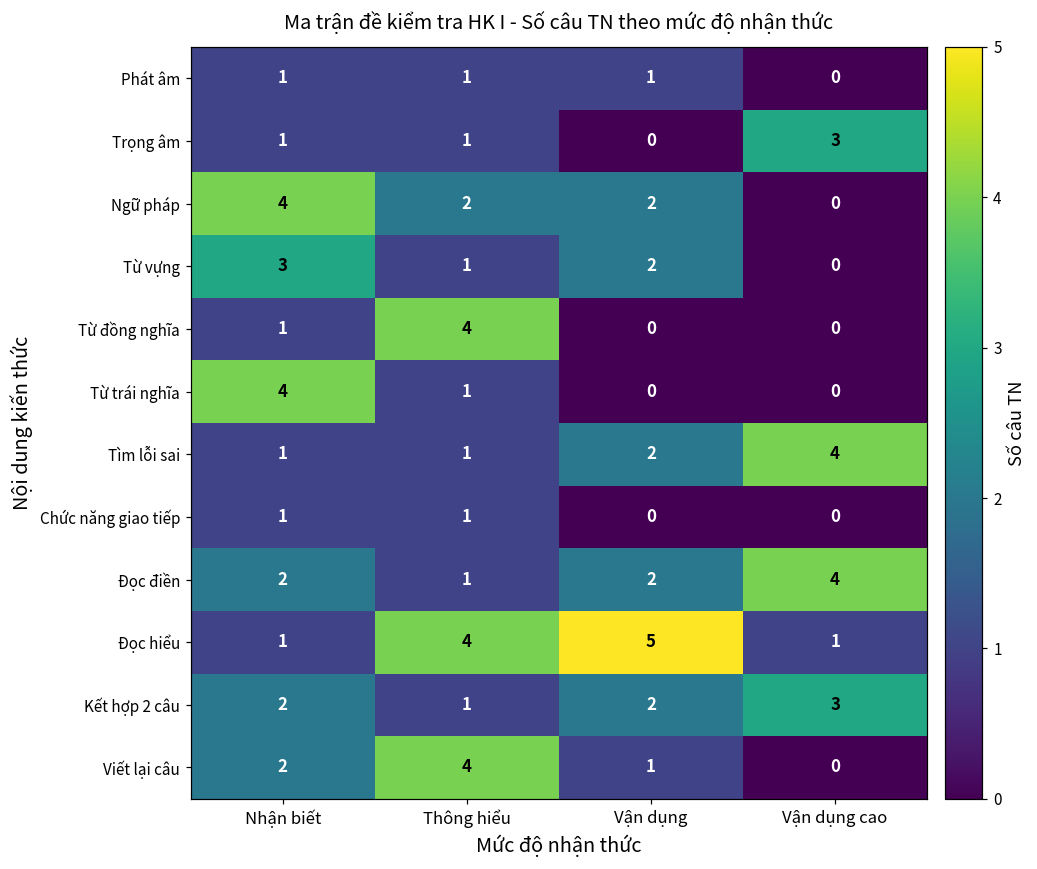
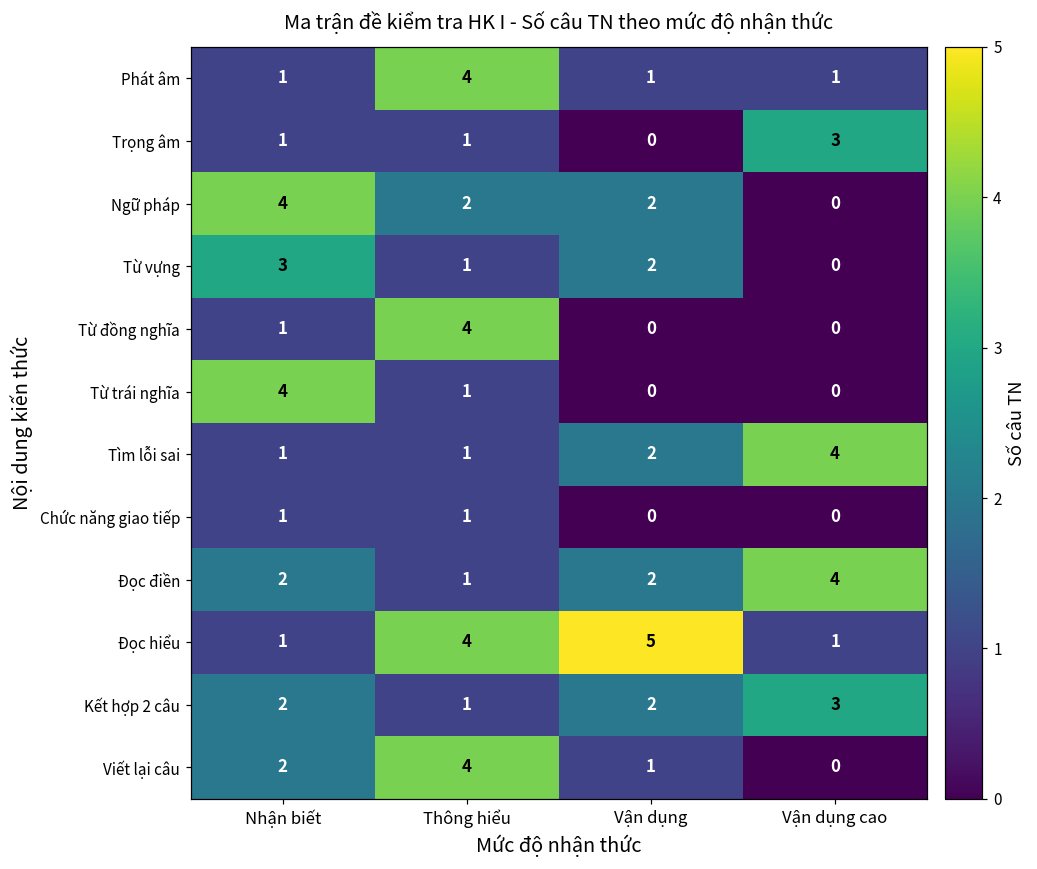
Phát âm, Thông hiểu: 1 -> 4
Phát âm, Vận dụng cao: 0 -> 1
